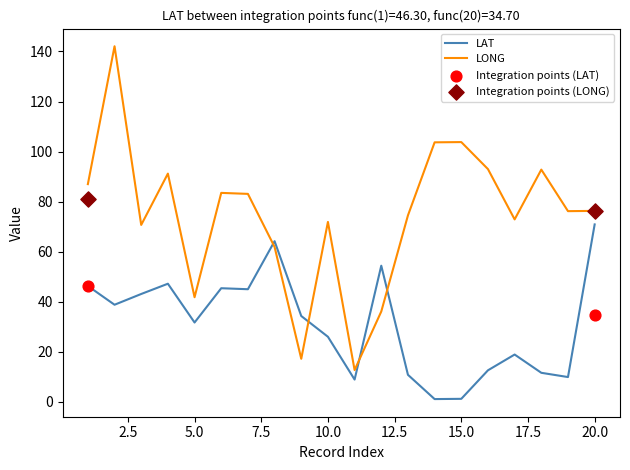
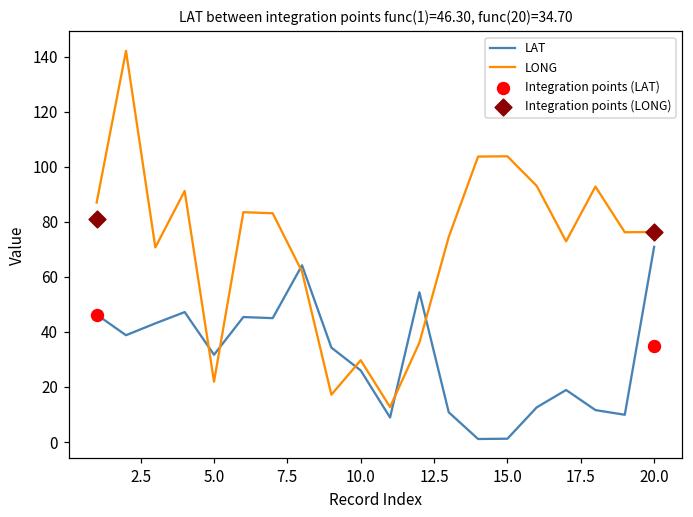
LONG, 5.0: 42 -> 22
LONG, 10.0: 72 -> 30
